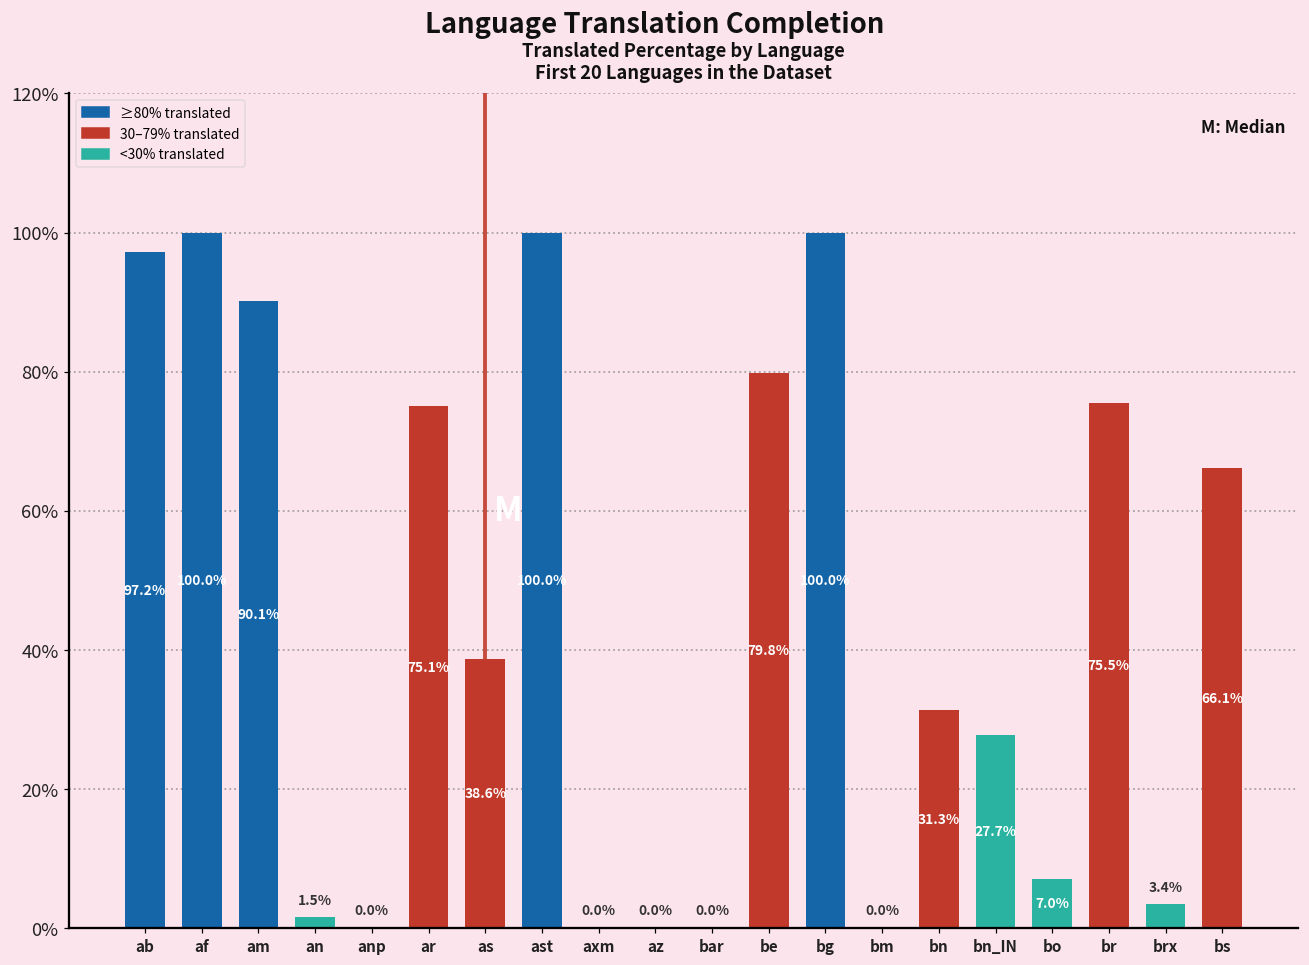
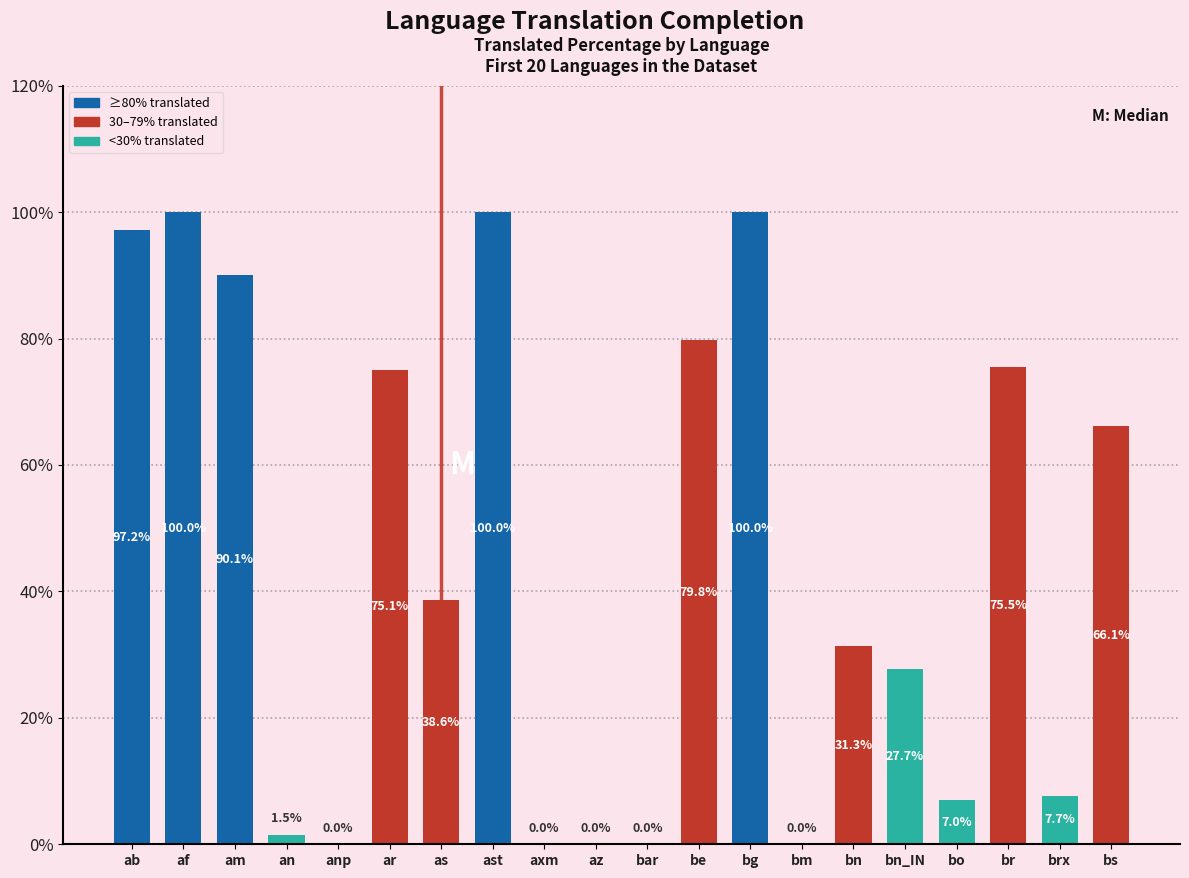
brx: 3.4% -> 7.7%
